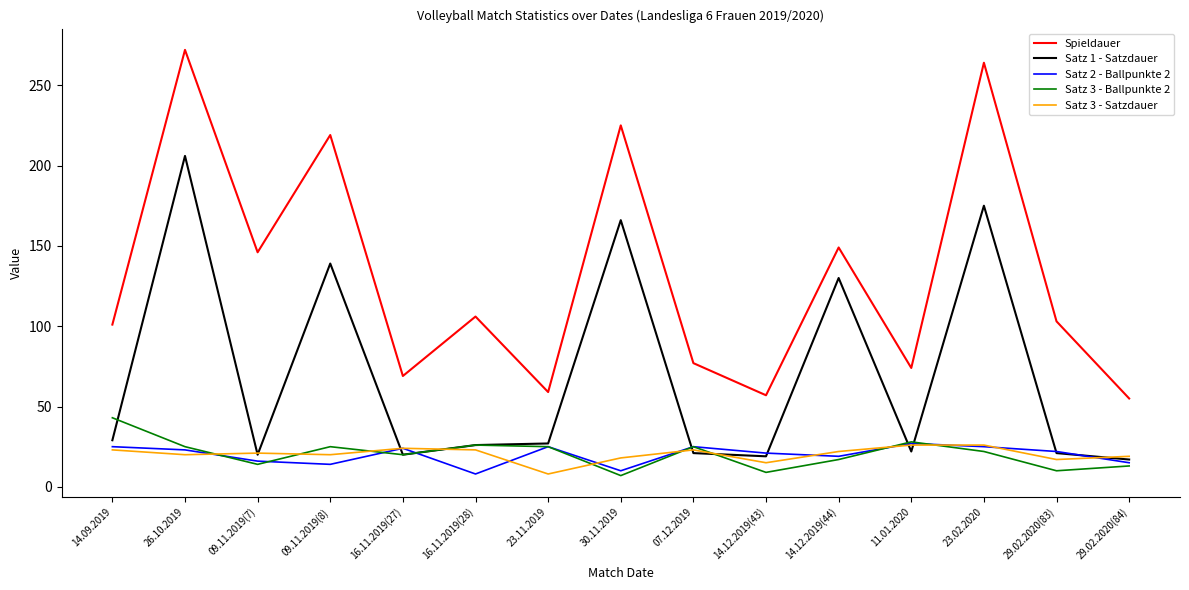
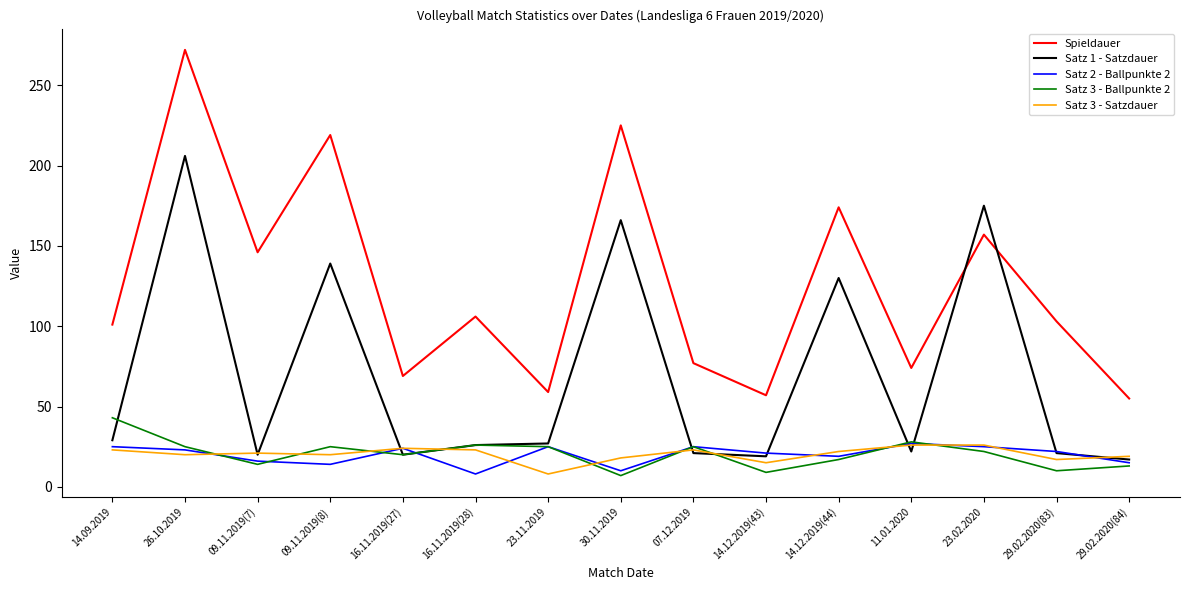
Spieldauer, 14.12.2019(44): 149 -> 174
Spieldauer, 23.02.2020: 264 -> 157
